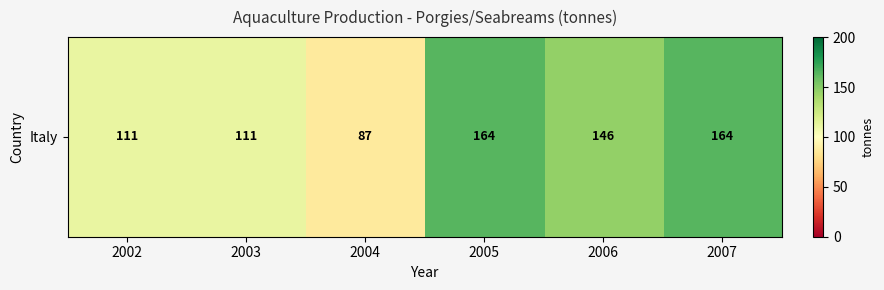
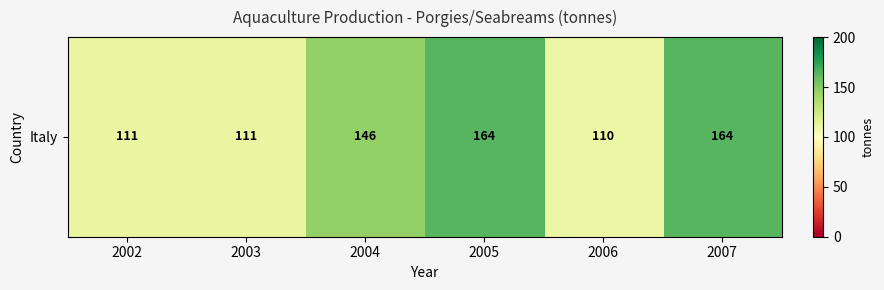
Italy, 2004: 87 -> 146
Italy, 2006: 146 -> 110
